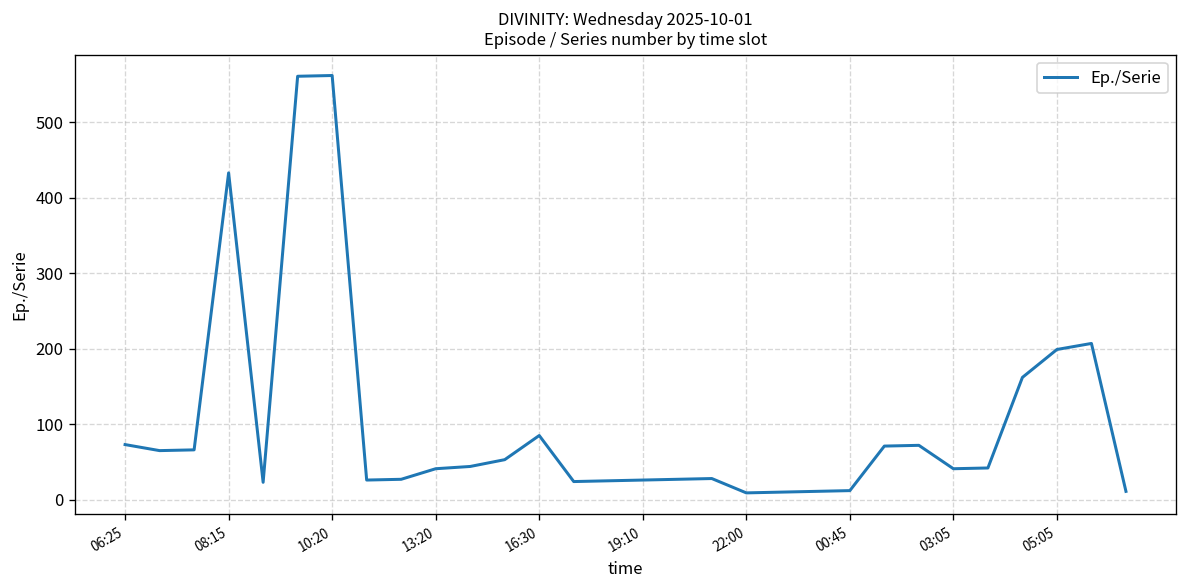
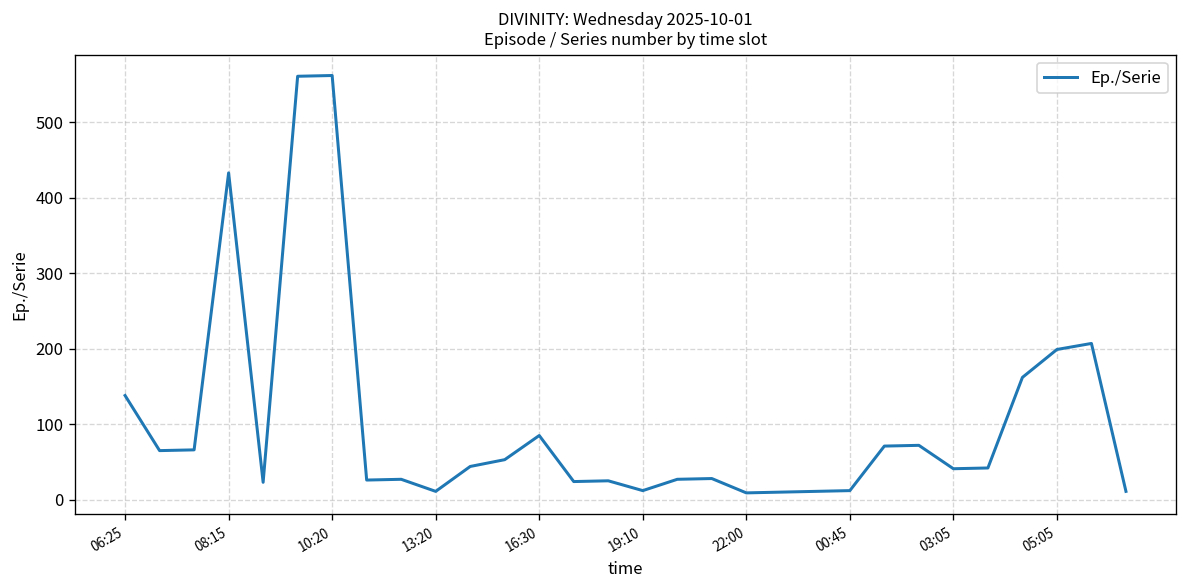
06:25: 70 -> 140
13:20: 40 -> 10
19:10: 30 -> 10
